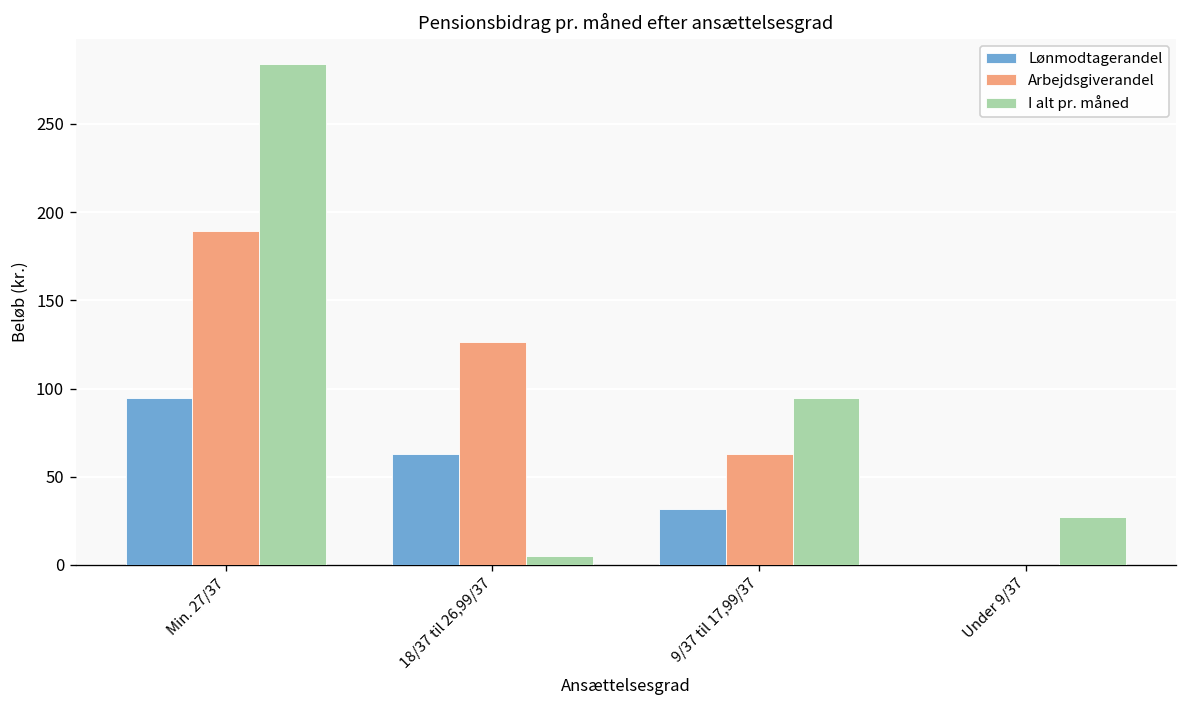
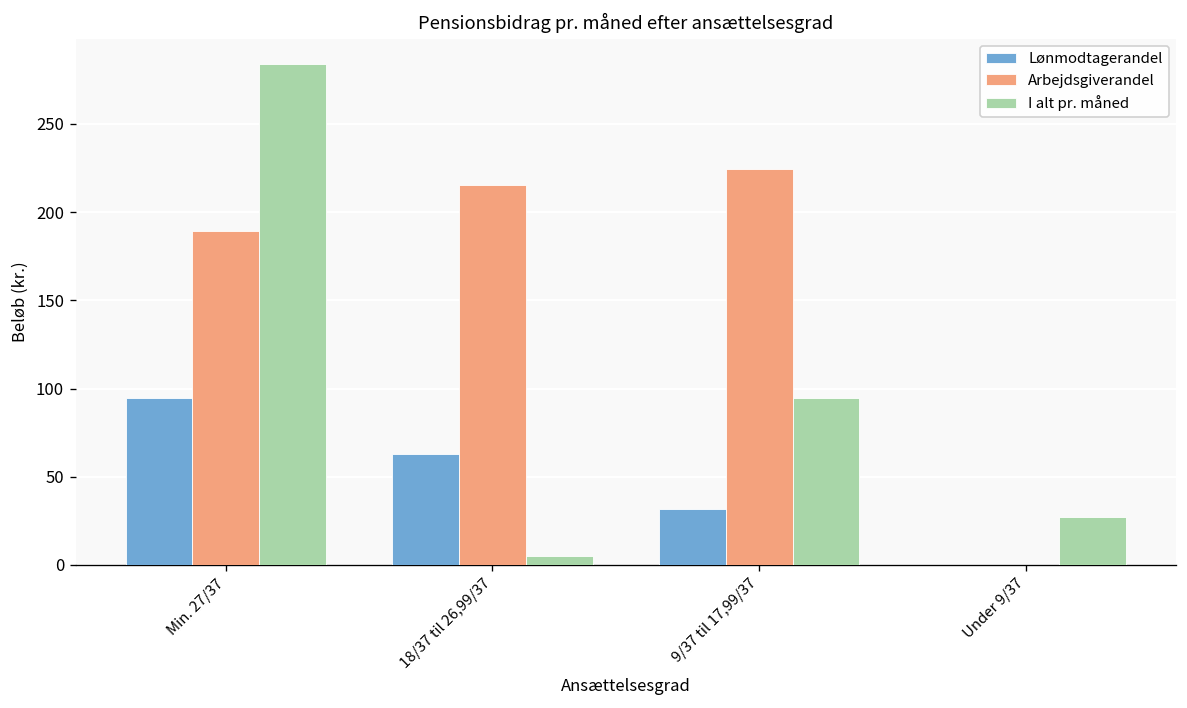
Arbejdsgiverandel, 18/37 til 26,99/37: 126 -> 215
Arbejdsgiverandel, 9/37 til 17,99/37: 63 -> 224
